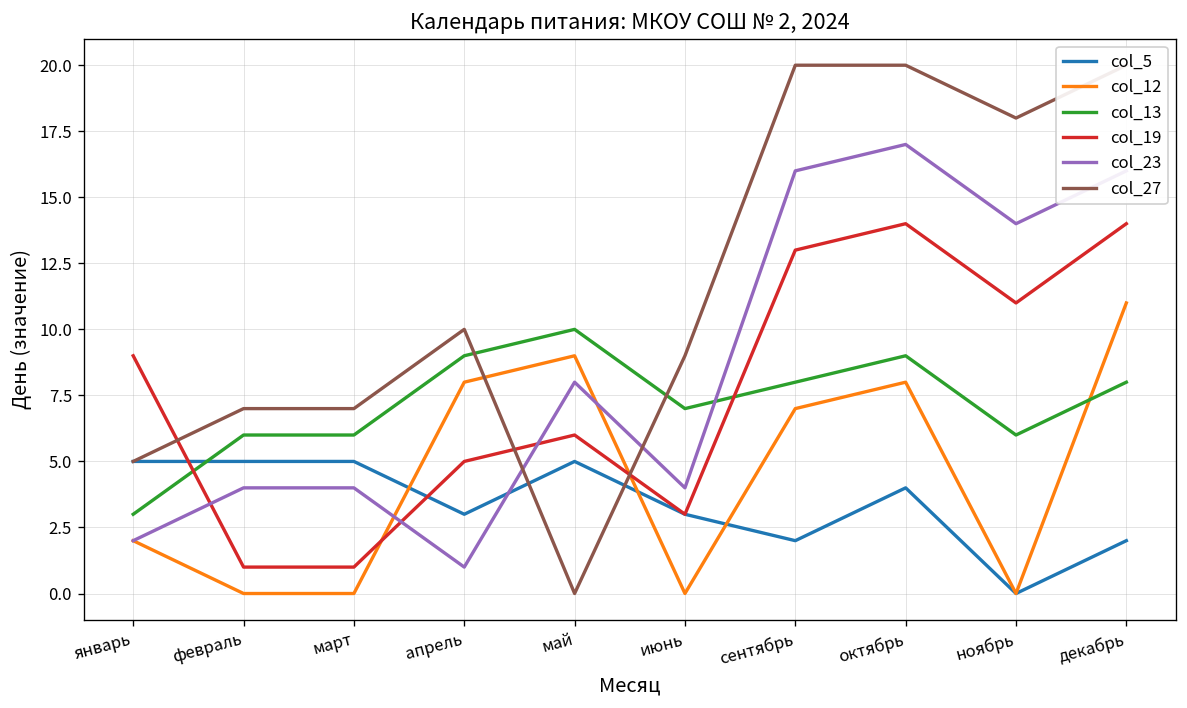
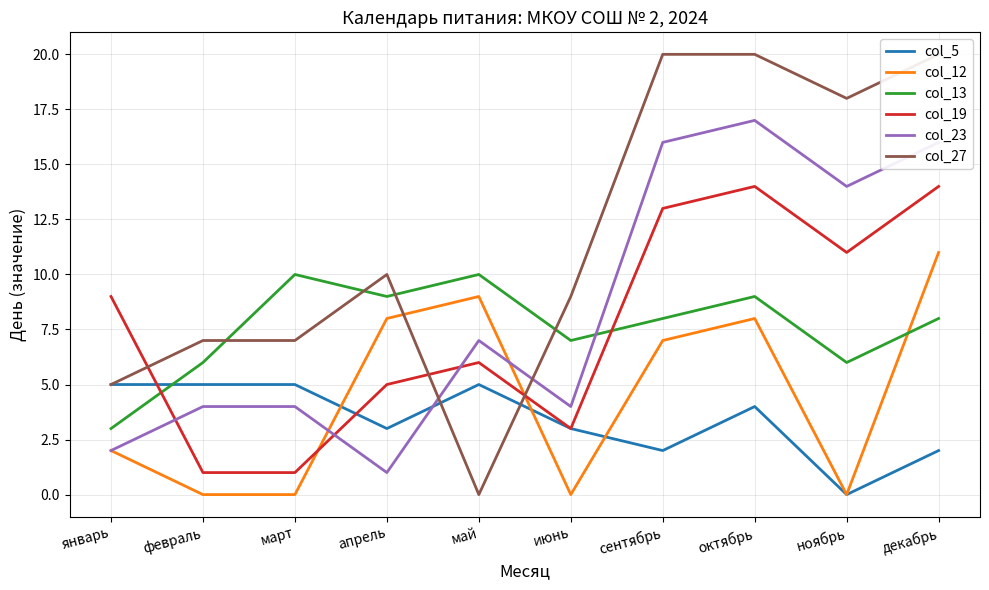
col_13, март: 6 -> 10
col_23, май: 8 -> 7
